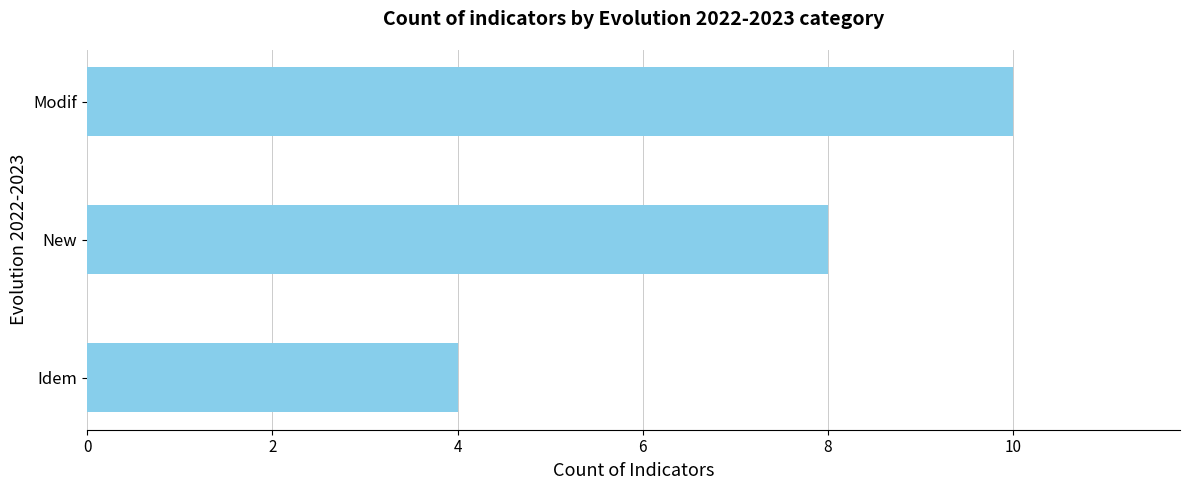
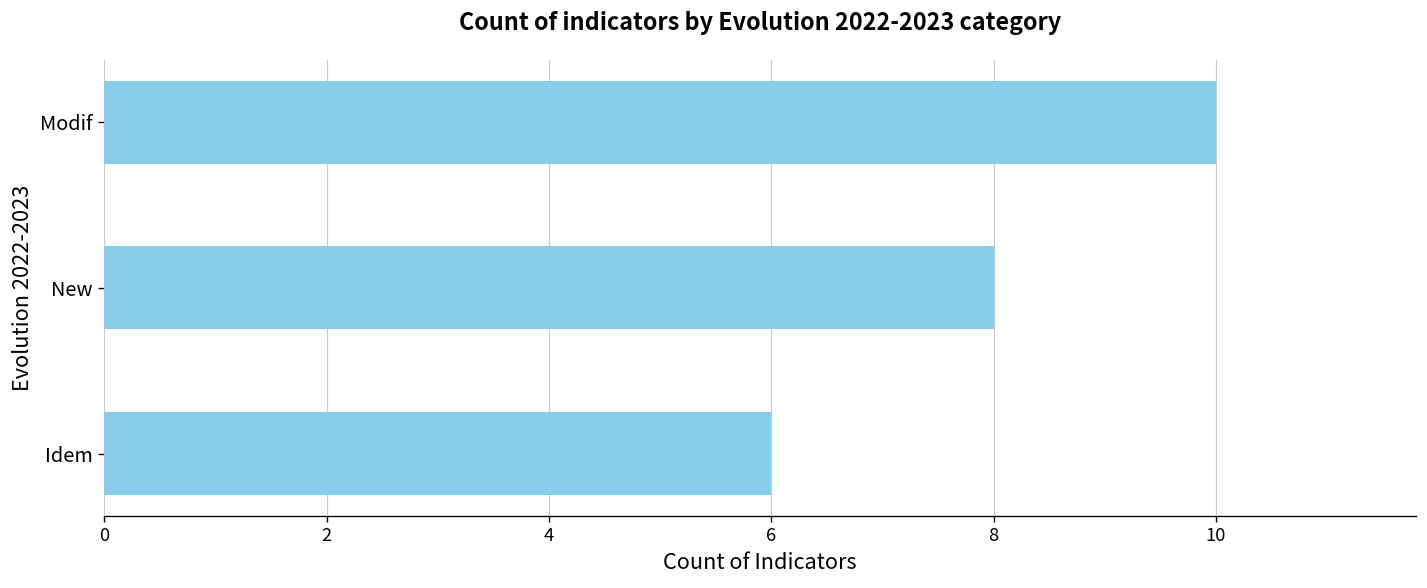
Idem: 4 -> 6
